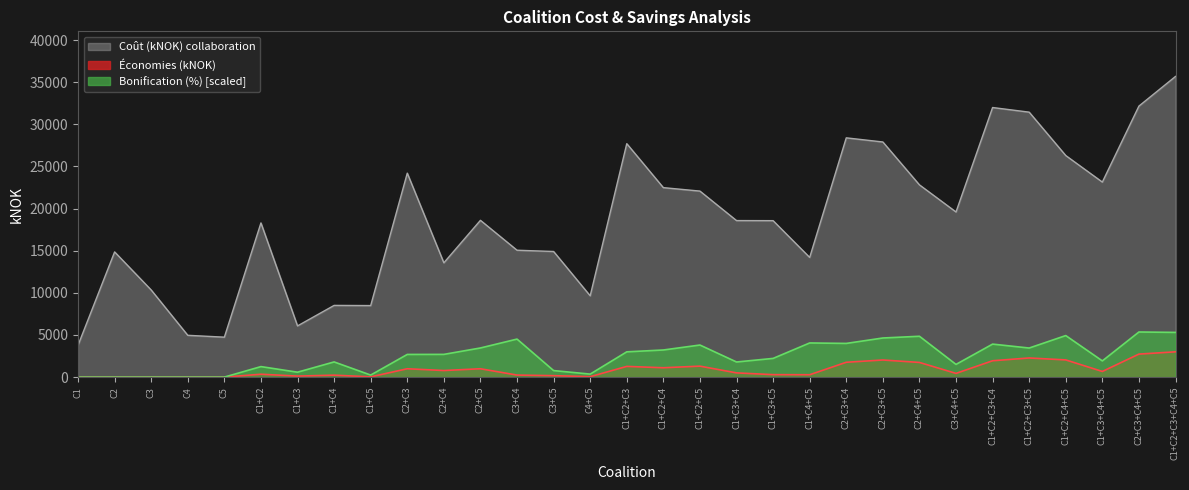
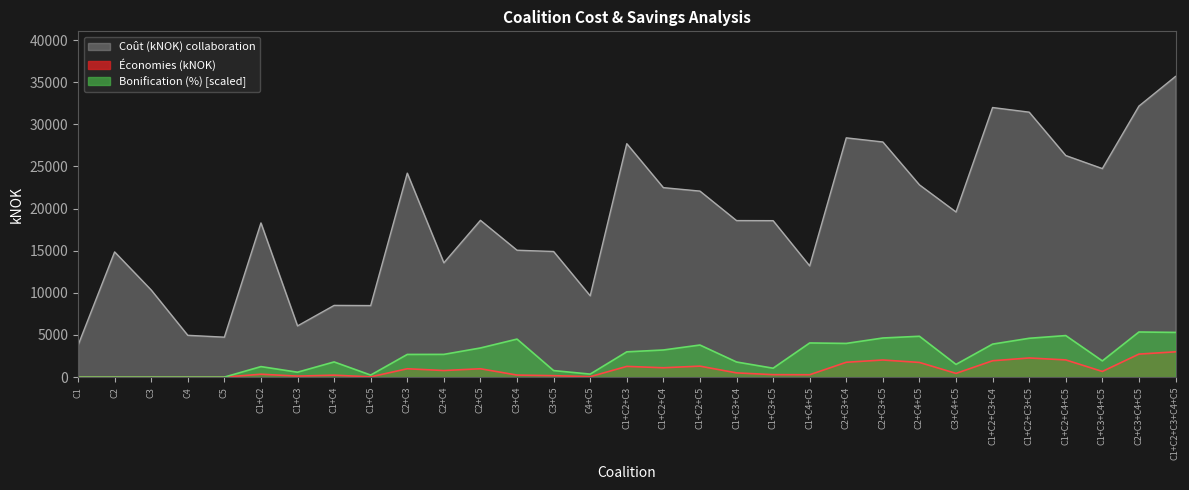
Bonification (%) [scaled], C1+C3+C5: 2000 -> 1000
Coût (kNOK) collaboration, C1+C4+C5: 14000 -> 13000
Bonification (%) [scaled], C1+C2+C3+C5: 3000 -> 5000
Coût (kNOK) collaboration, C1+C3+C4+C5: 23000 -> 25000
